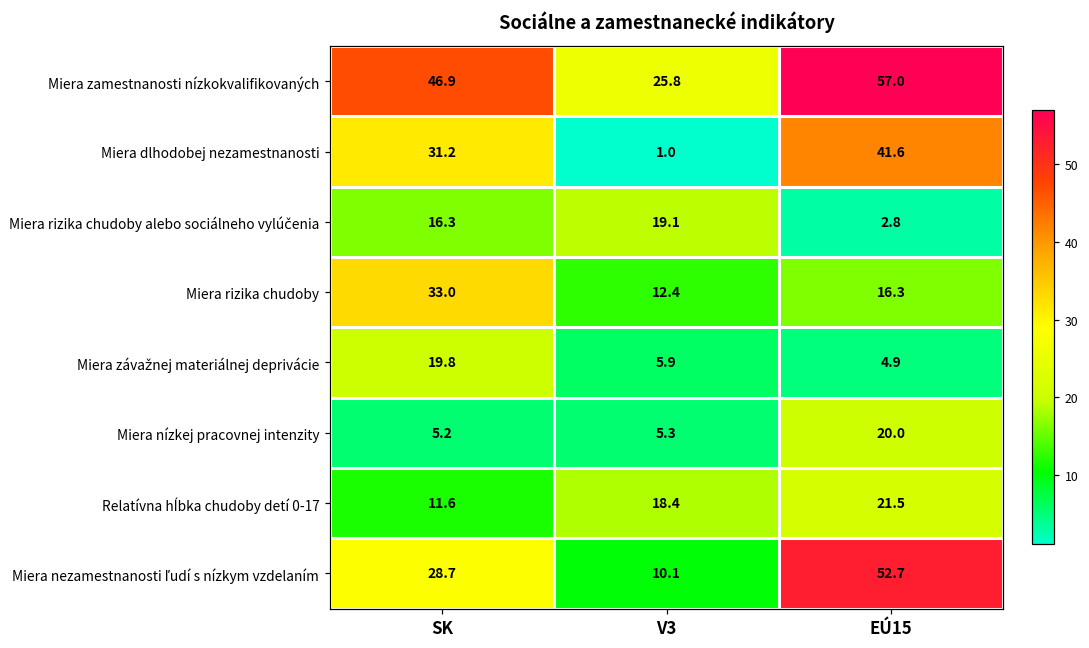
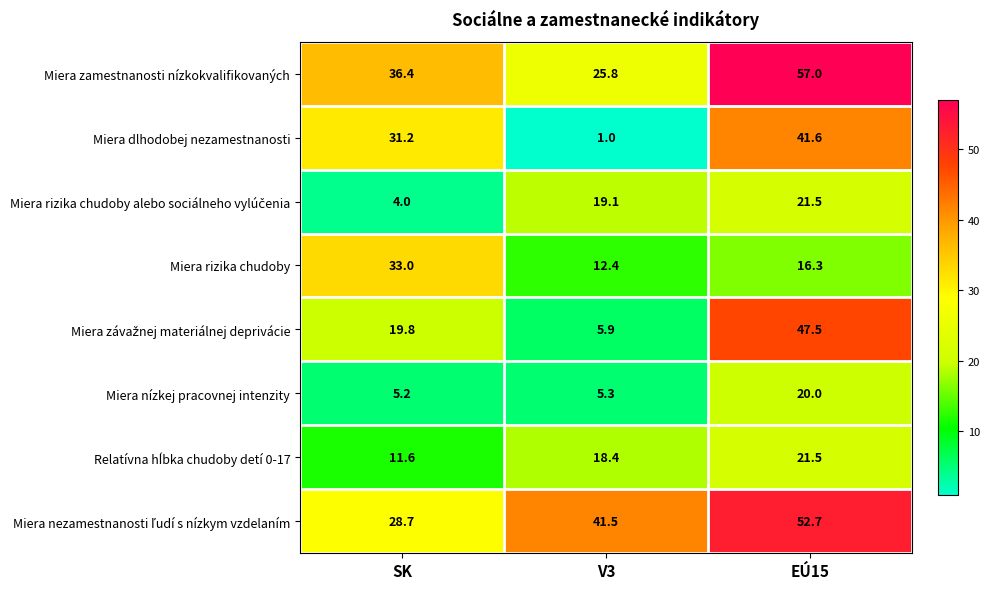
Miera zamestnanosti nízkokvalifikovaných, SK: 46.9 -> 36.4
Miera rizika chudoby alebo sociálneho vylúčenia, SK: 16.3 -> 4.0
Miera rizika chudoby alebo sociálneho vylúčenia, EÚ15: 2.8 -> 21.5
Miera závažnej materiálnej deprivácie, EÚ15: 4.9 -> 47.5
Miera nezamestnanosti ľudí s nízkym vzdelaním, V3: 10.1 -> 41.5
